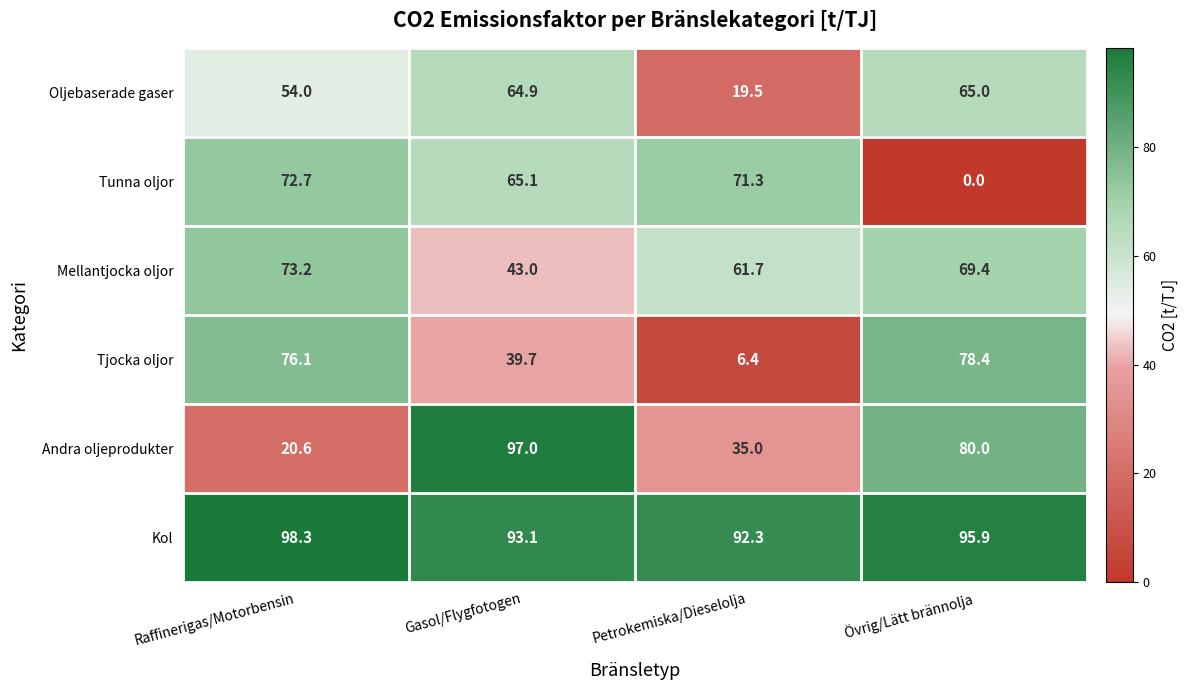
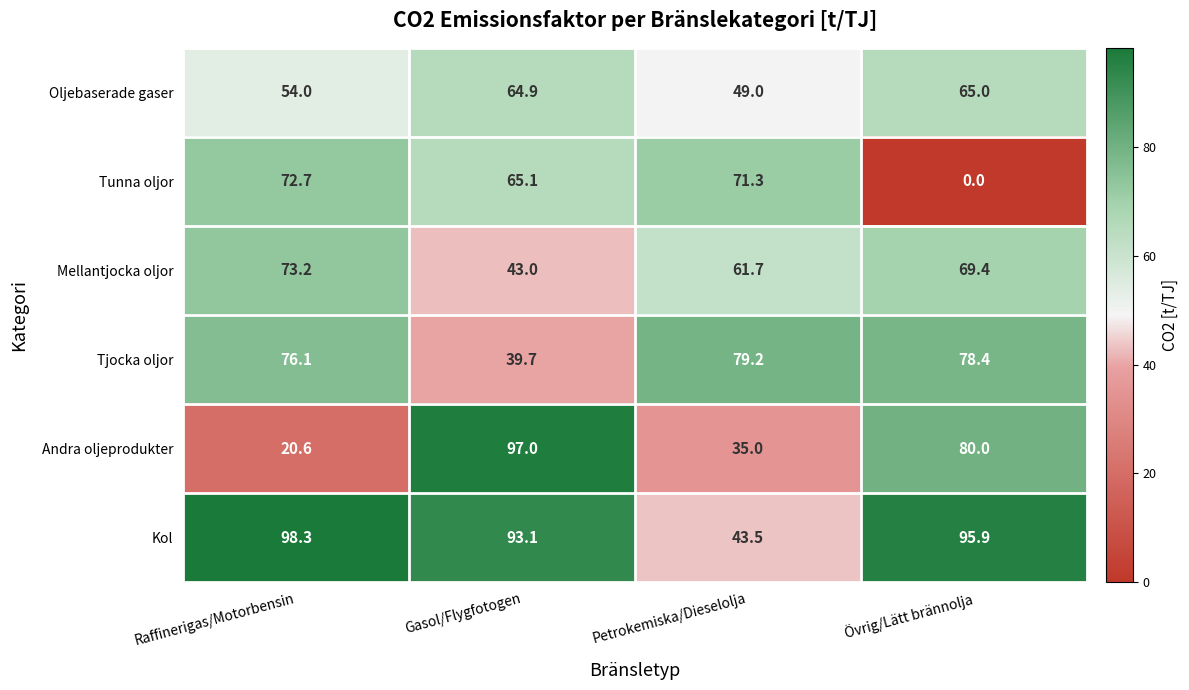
Oljebaserade gaser, Petrokemiska/Dieselolja: 19.5 -> 49.0
Tjocka oljor, Petrokemiska/Dieselolja: 6.4 -> 79.2
Kol, Petrokemiska/Dieselolja: 92.3 -> 43.5
